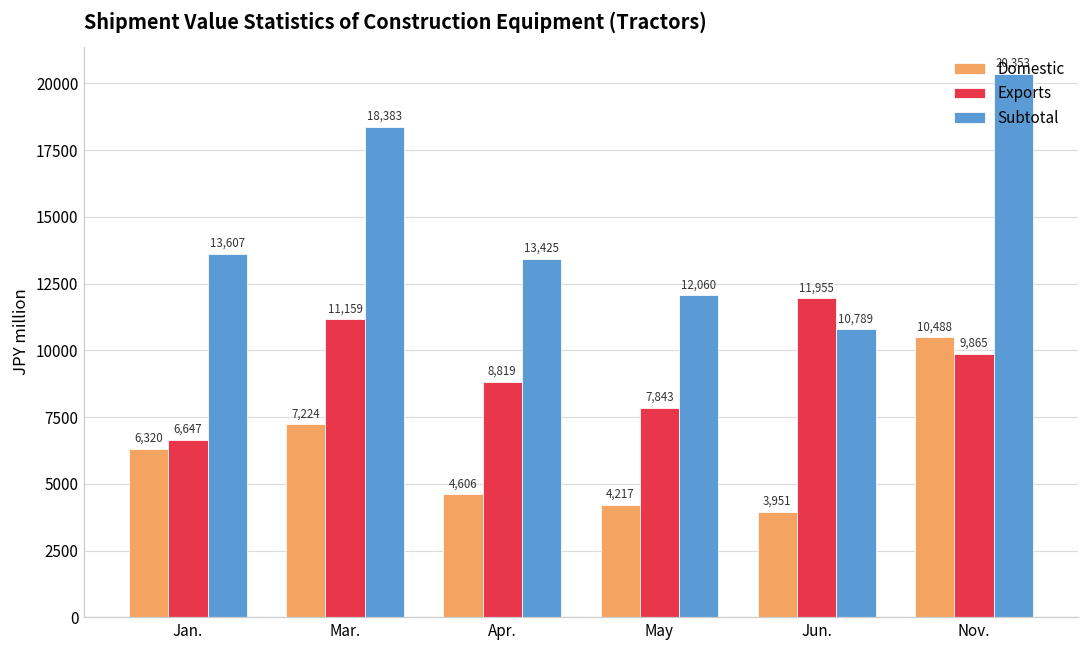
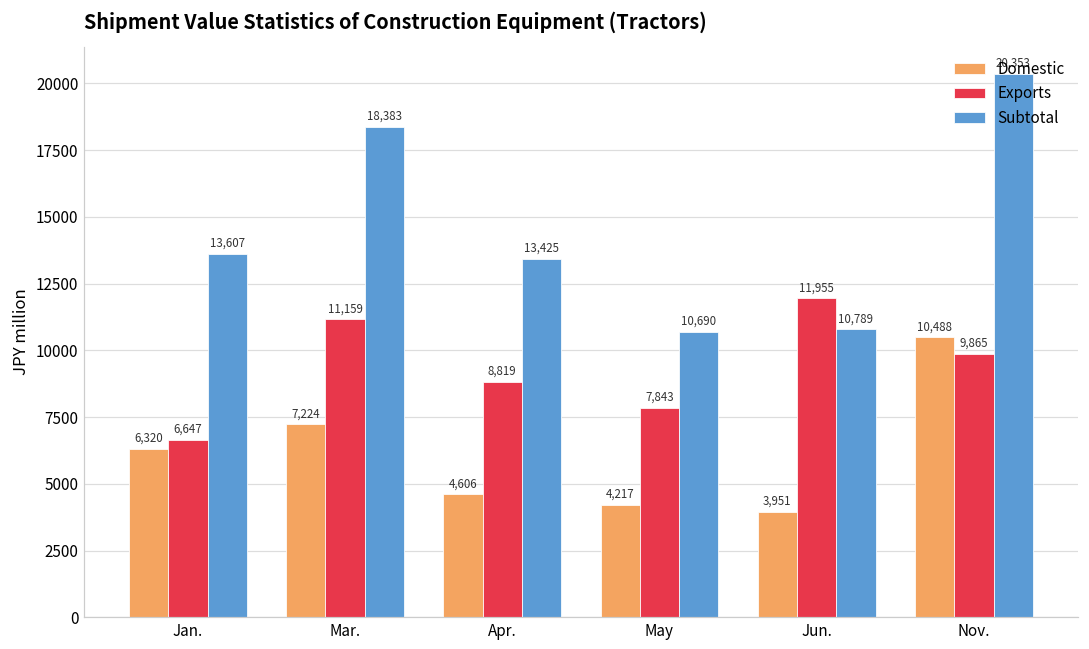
Subtotal, May: 12,060 -> 10,690
